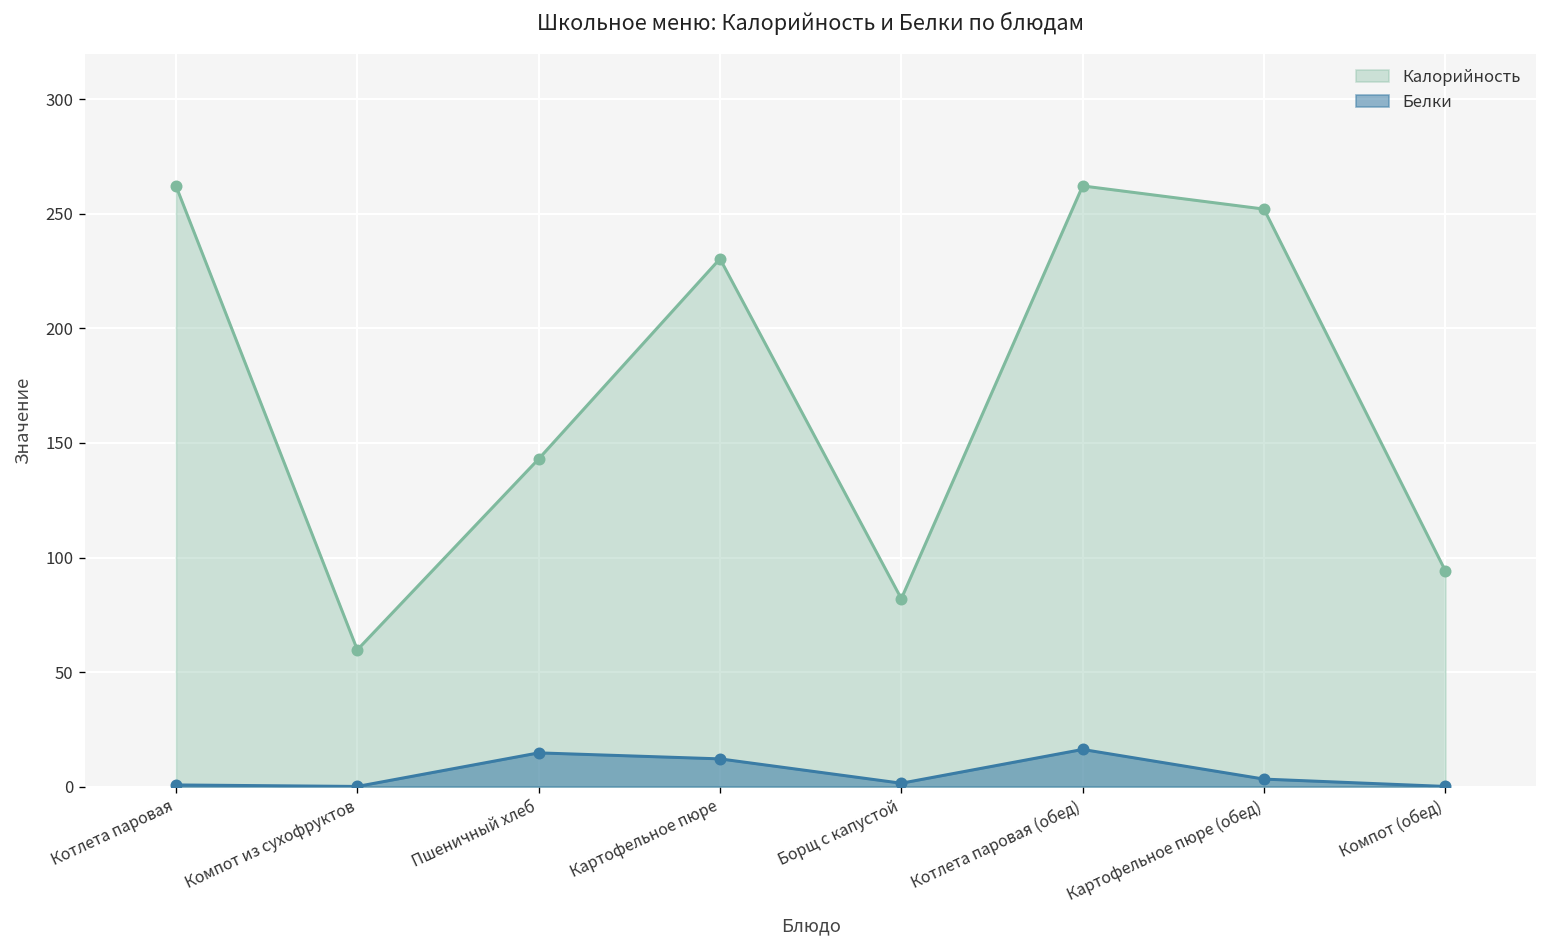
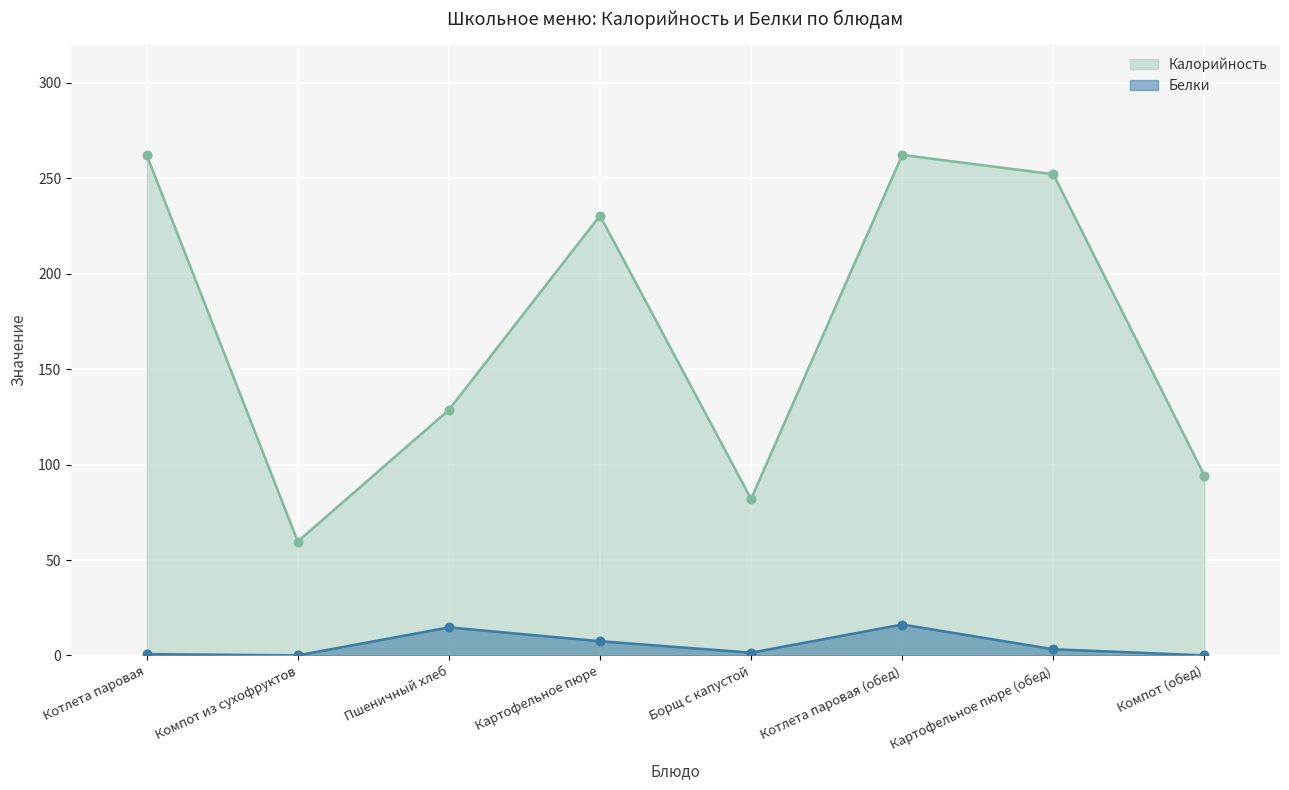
Калорийность, Пшеничный хлеб: 143 -> 129
Белки, Картофельное пюре: 12 -> 7
